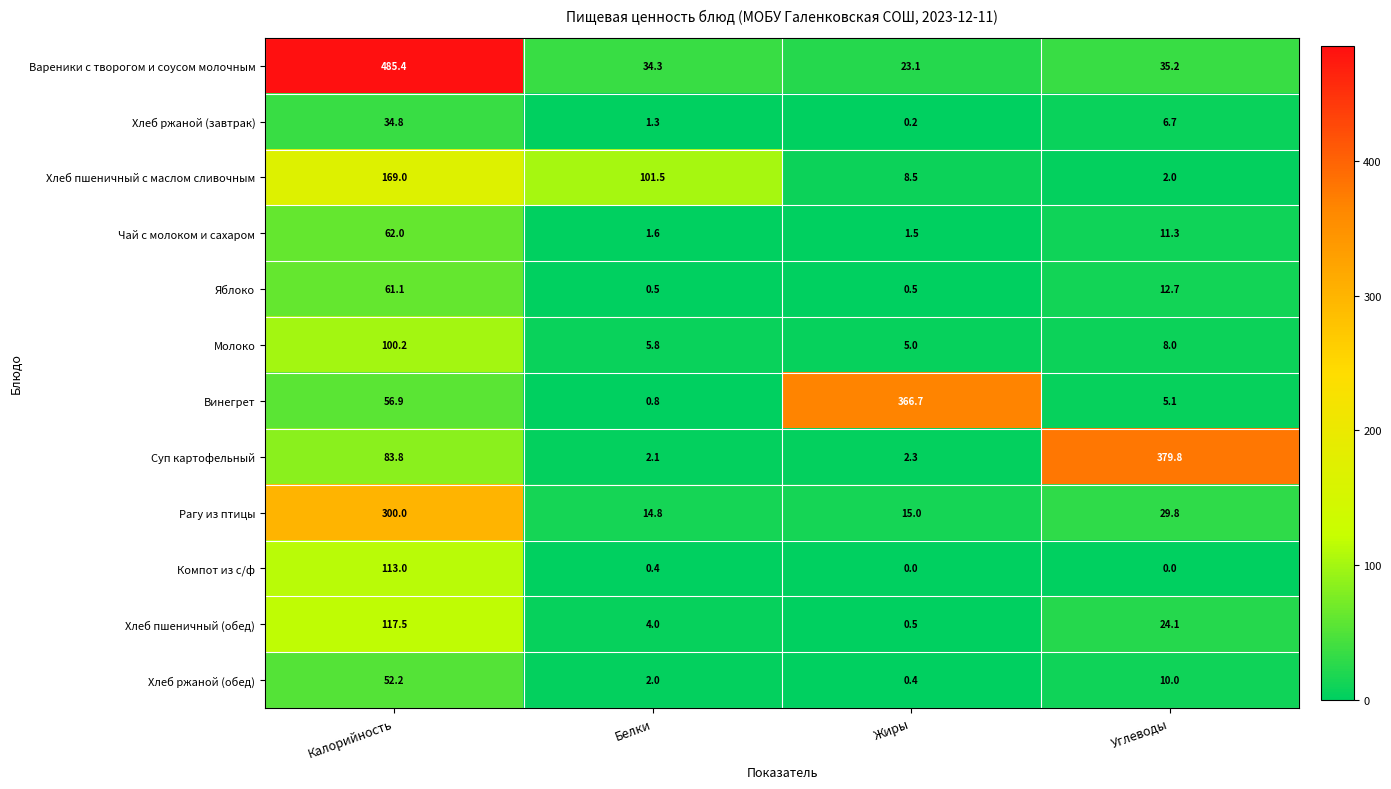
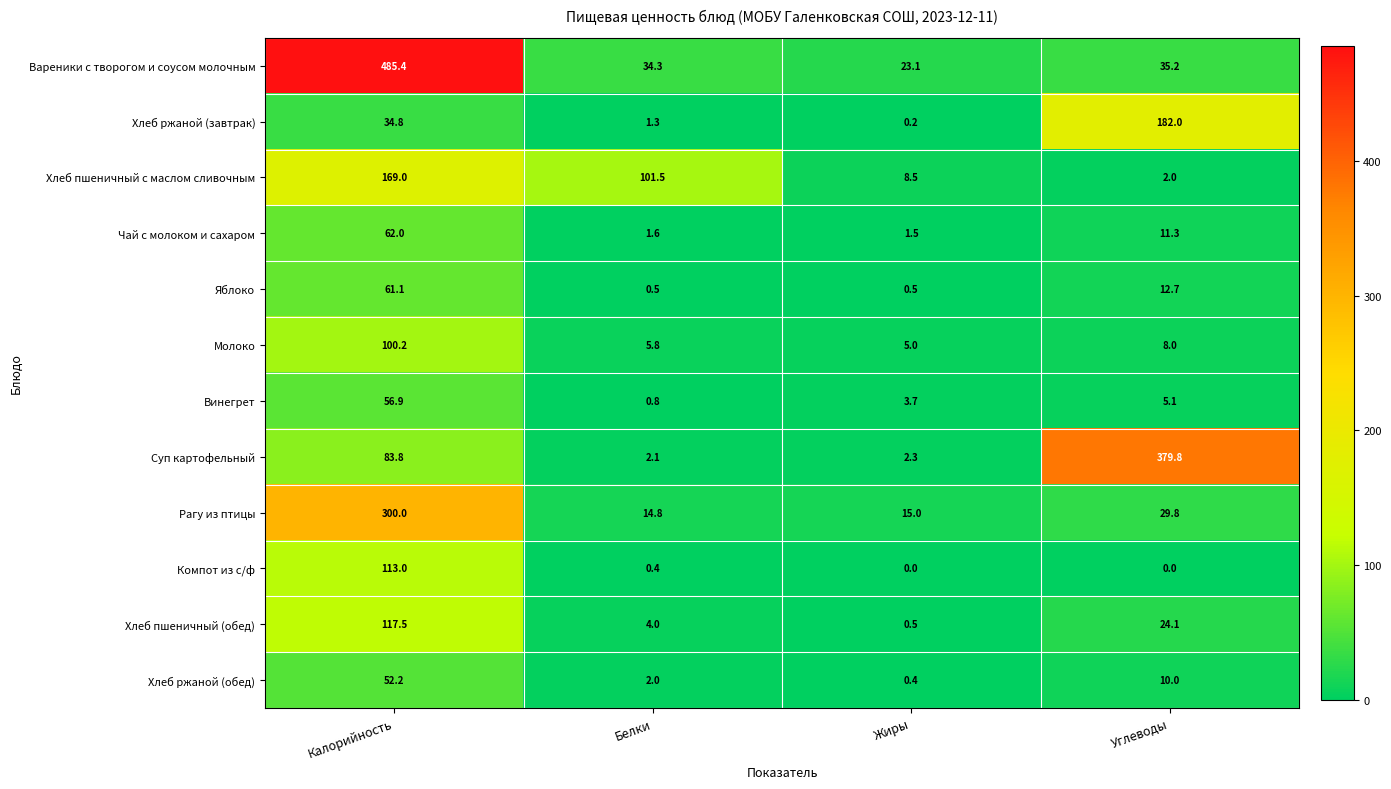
Хлеб ржаной (завтрак), Углеводы: 6.7 -> 182.0
Винегрет, Жиры: 366.7 -> 3.7
